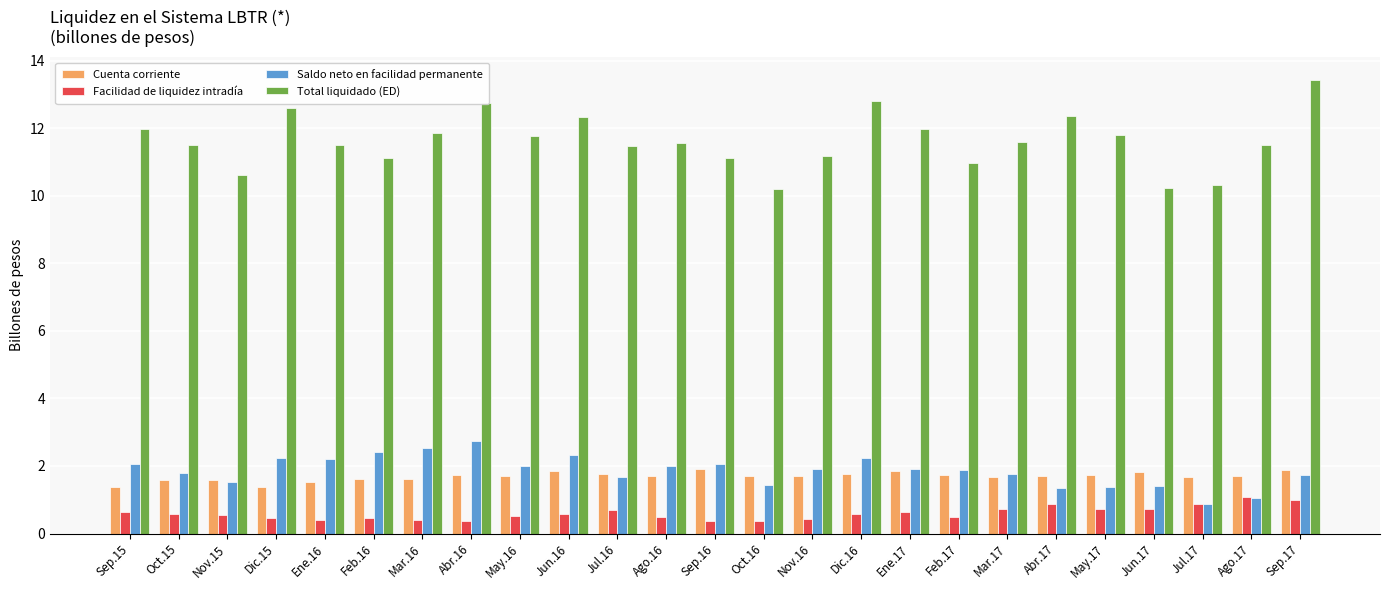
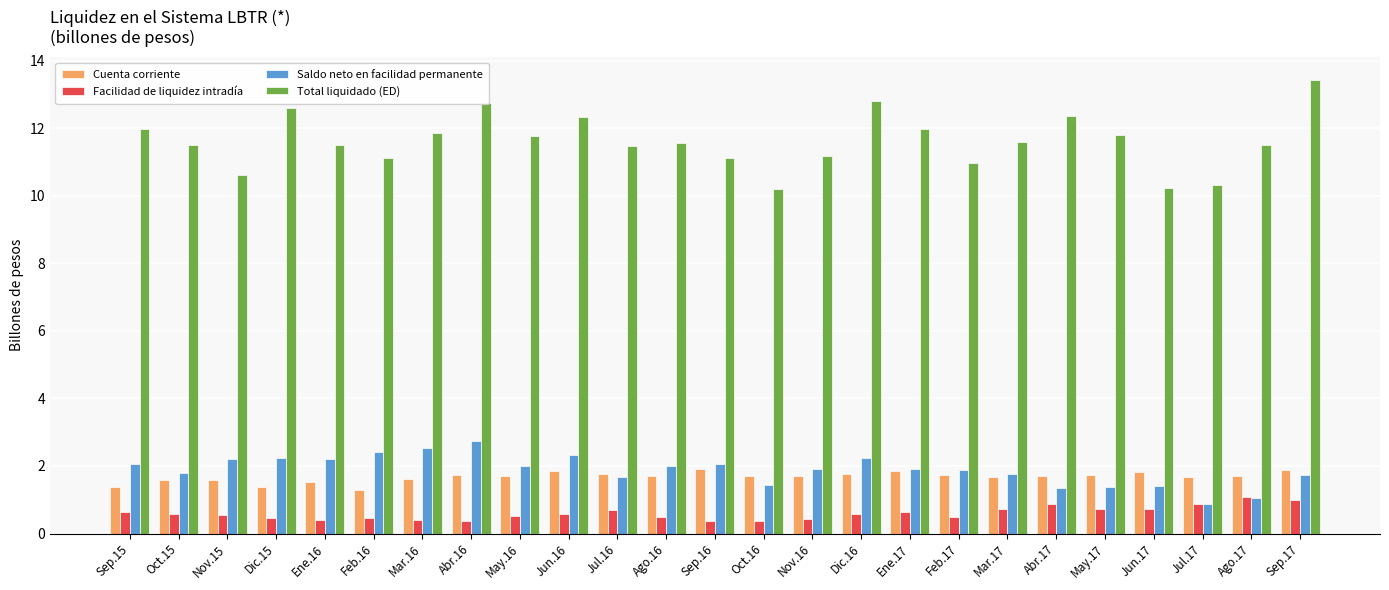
Saldo neto en facilidad permanente, Nov.15: 1.5 -> 2.2
Cuenta corriente, Feb.16: 1.6 -> 1.3
